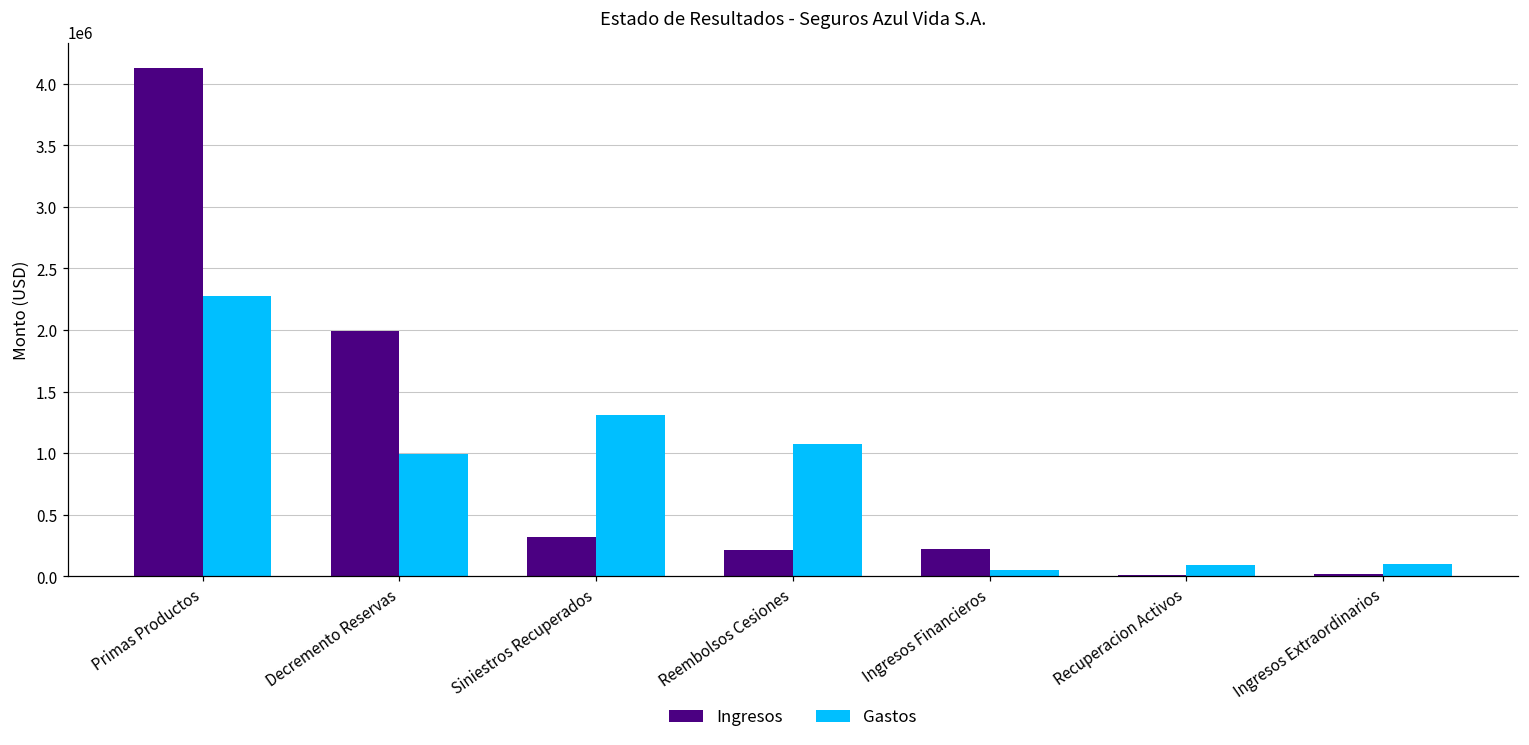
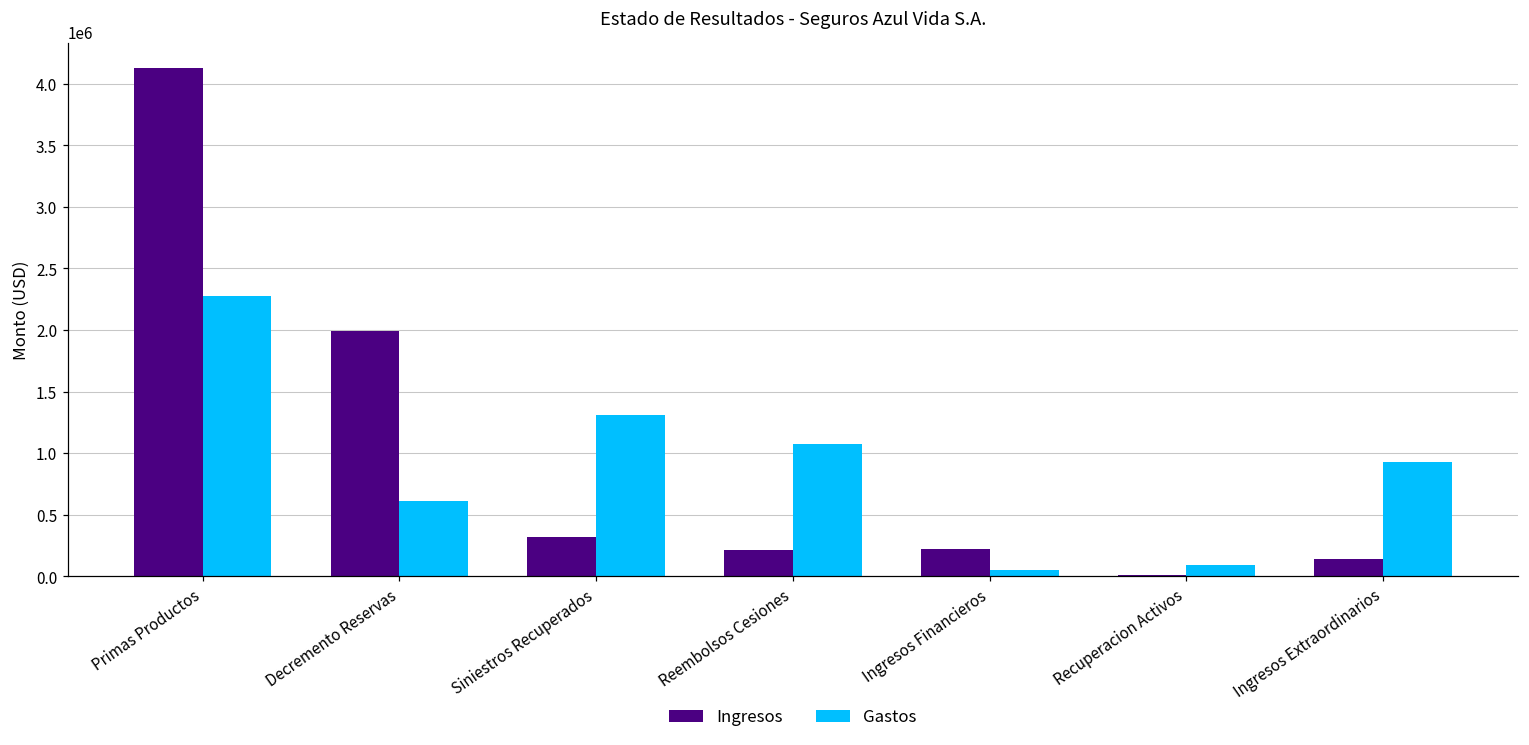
Gastos, Decremento Reservas: 990000 -> 610000
Ingresos, Ingresos Extraordinarios: 20000 -> 140000
Gastos, Ingresos Extraordinarios: 90000 -> 930000
